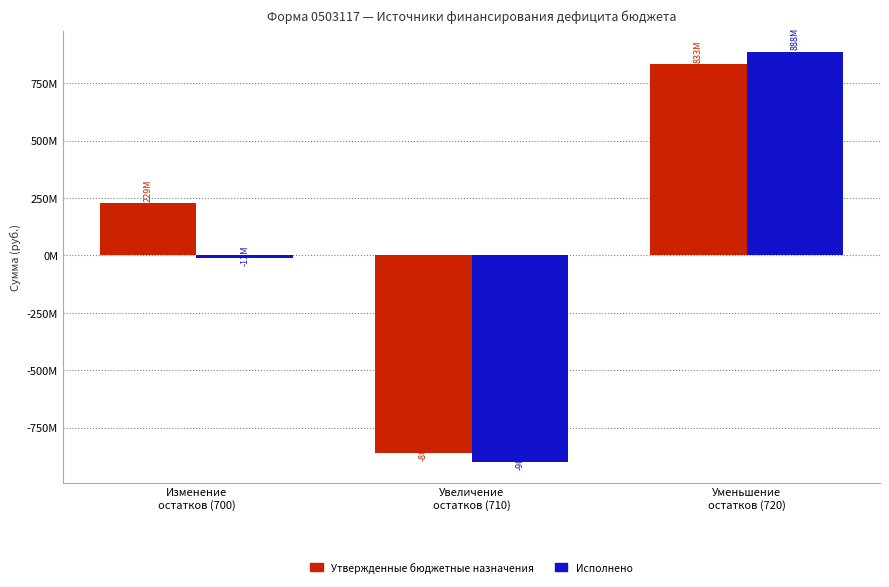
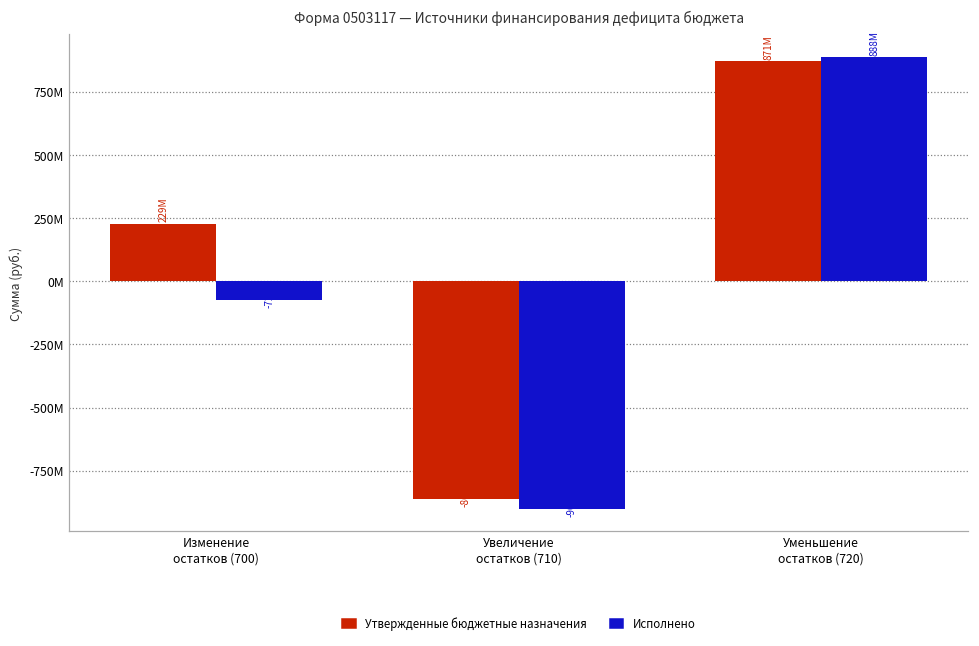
Исполнено, Изменение остатков (700): -10000000 -> -70000000
Утвержденные бюджетные назначения, Уменьшение остатков (720): 833M -> 871M
